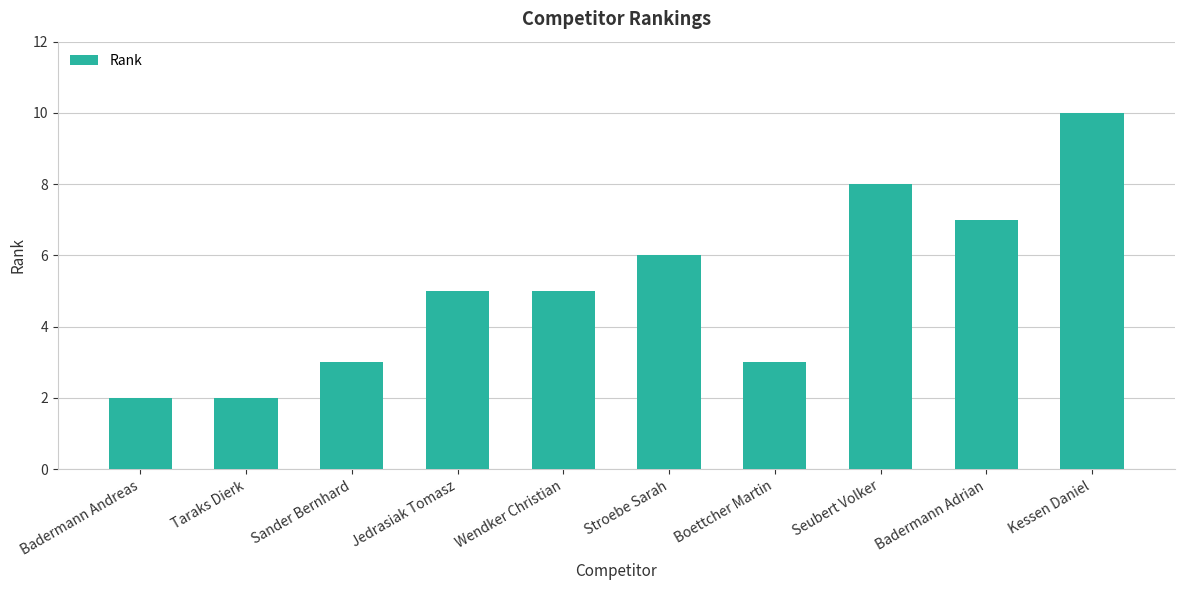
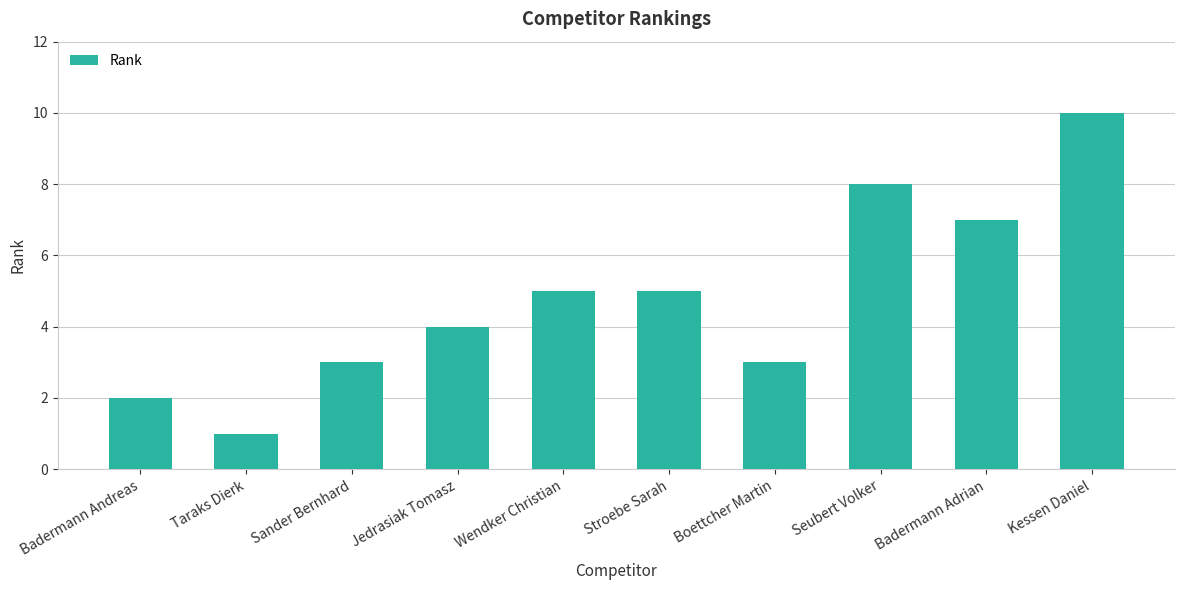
Taraks Dierk: 2 -> 1
Jedrasiak Tomasz: 5 -> 4
Stroebe Sarah: 6 -> 5
